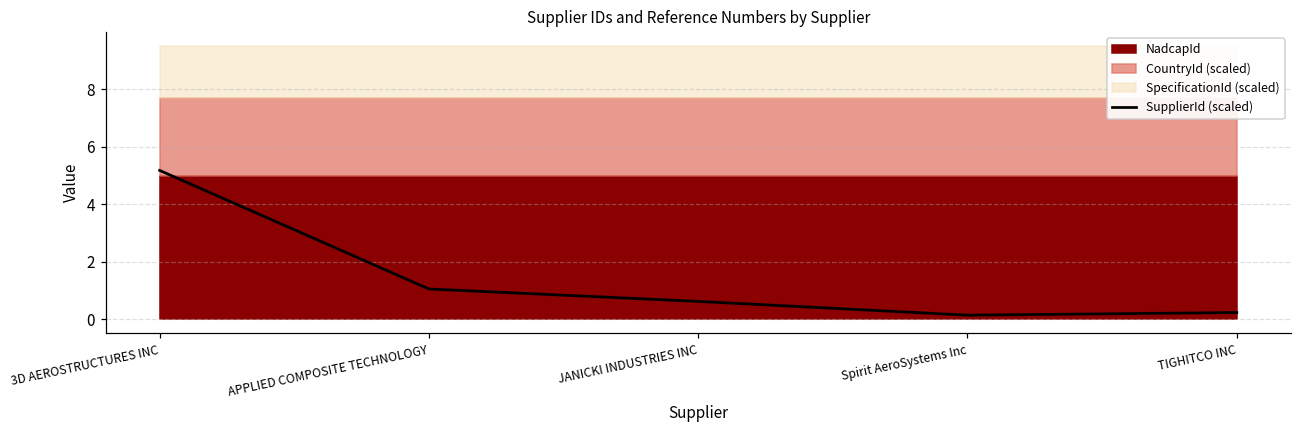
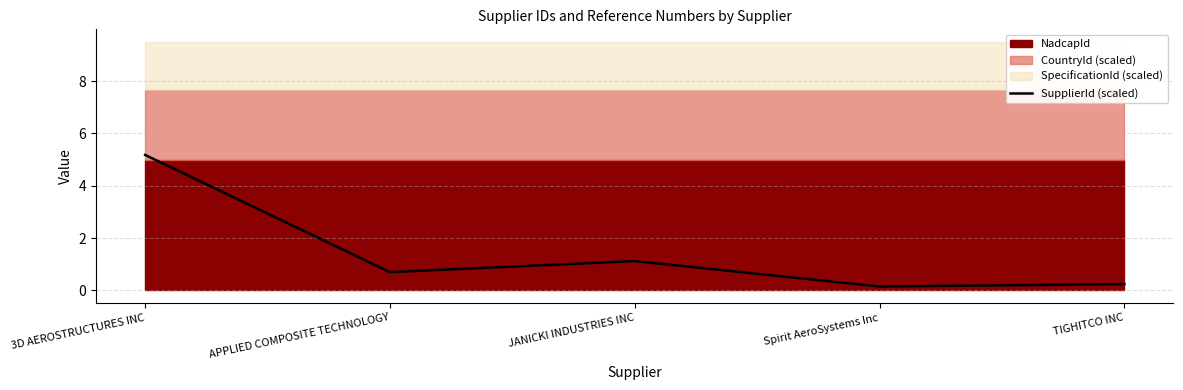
SupplierId (scaled), APPLIED COMPOSITE TECHNOLOGY: 1.1 -> 0.7
SupplierId (scaled), JANICKI INDUSTRIES INC: 0.6 -> 1.1
